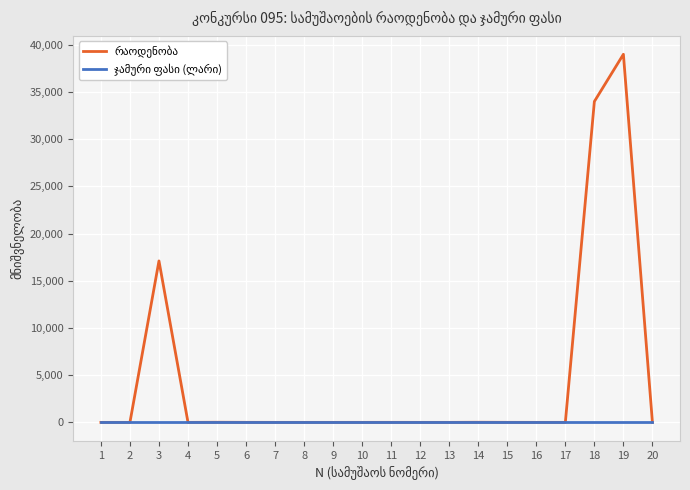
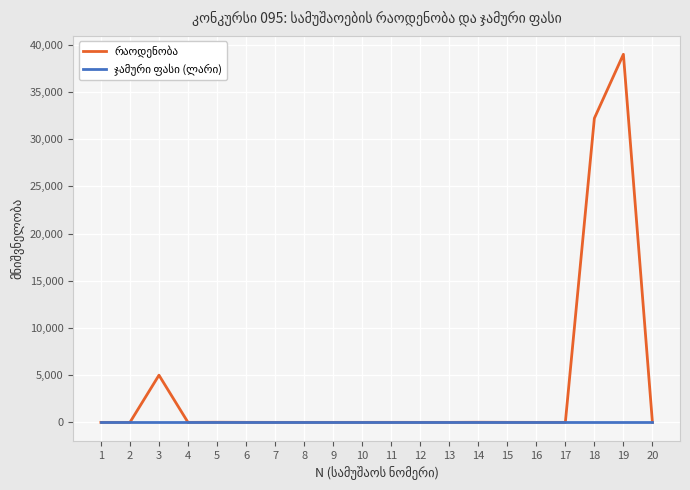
რაოდენობა, 3: 17,000 -> 5,000
რაოდენობა, 18: 34,000 -> 32,000
